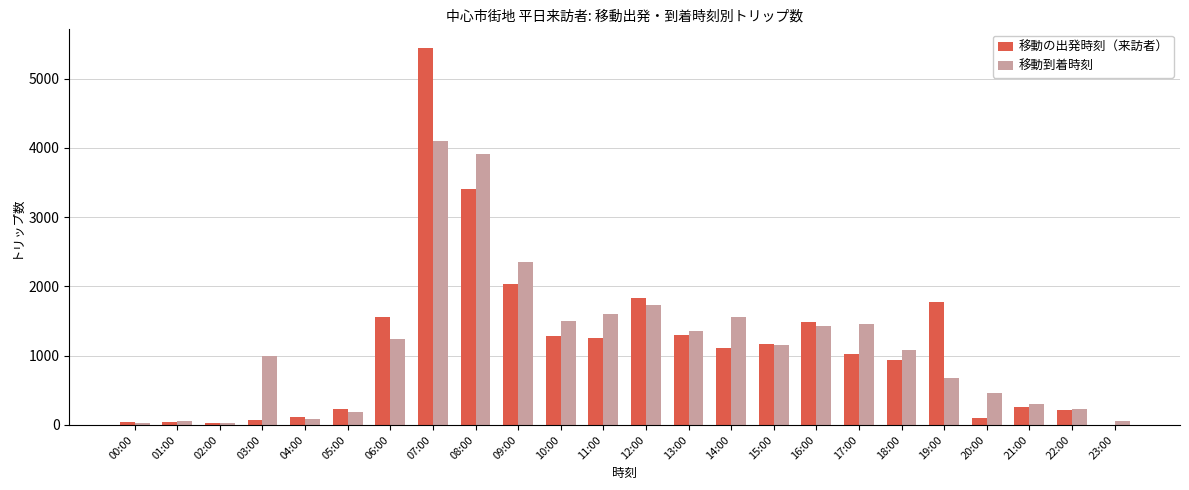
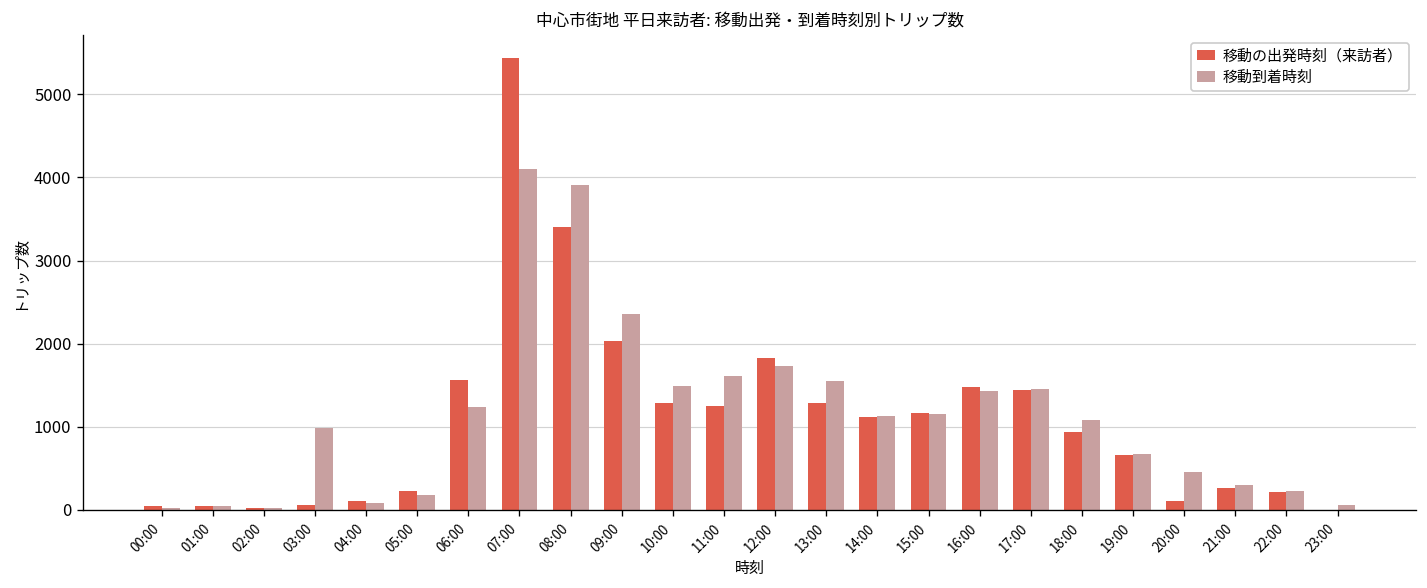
移動到着時刻, 13:00: 1400 -> 1600
移動到着時刻, 14:00: 1600 -> 1100
移動の出発時刻（来訪者）, 17:00: 1000 -> 1400
移動の出発時刻（来訪者）, 19:00: 1800 -> 700
